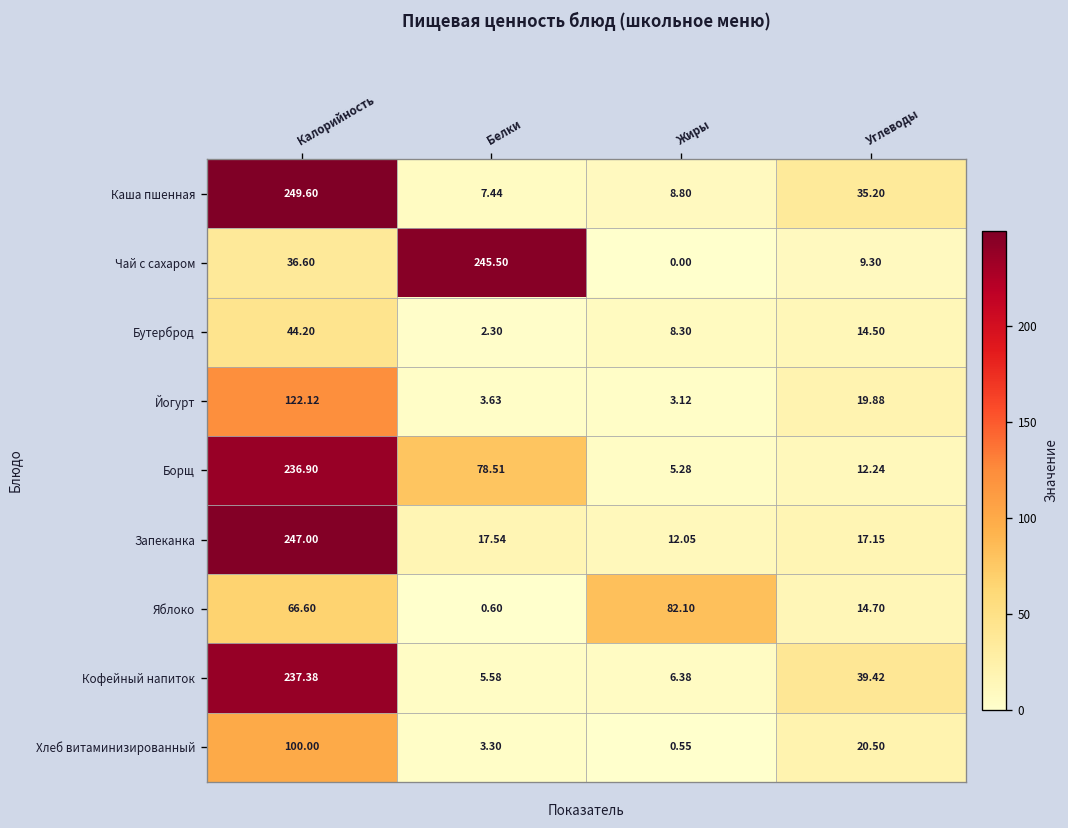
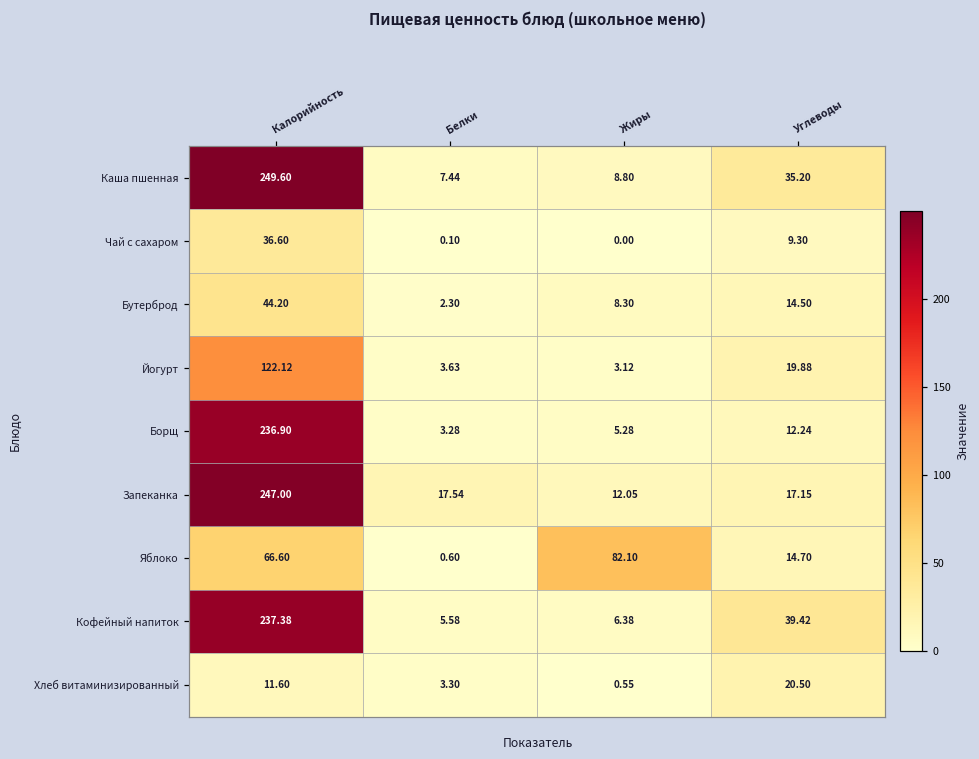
Чай с сахаром, Белки: 245.50 -> 0.10
Борщ, Белки: 78.51 -> 3.28
Хлеб витаминизированный, Калорийность: 100.00 -> 11.60
